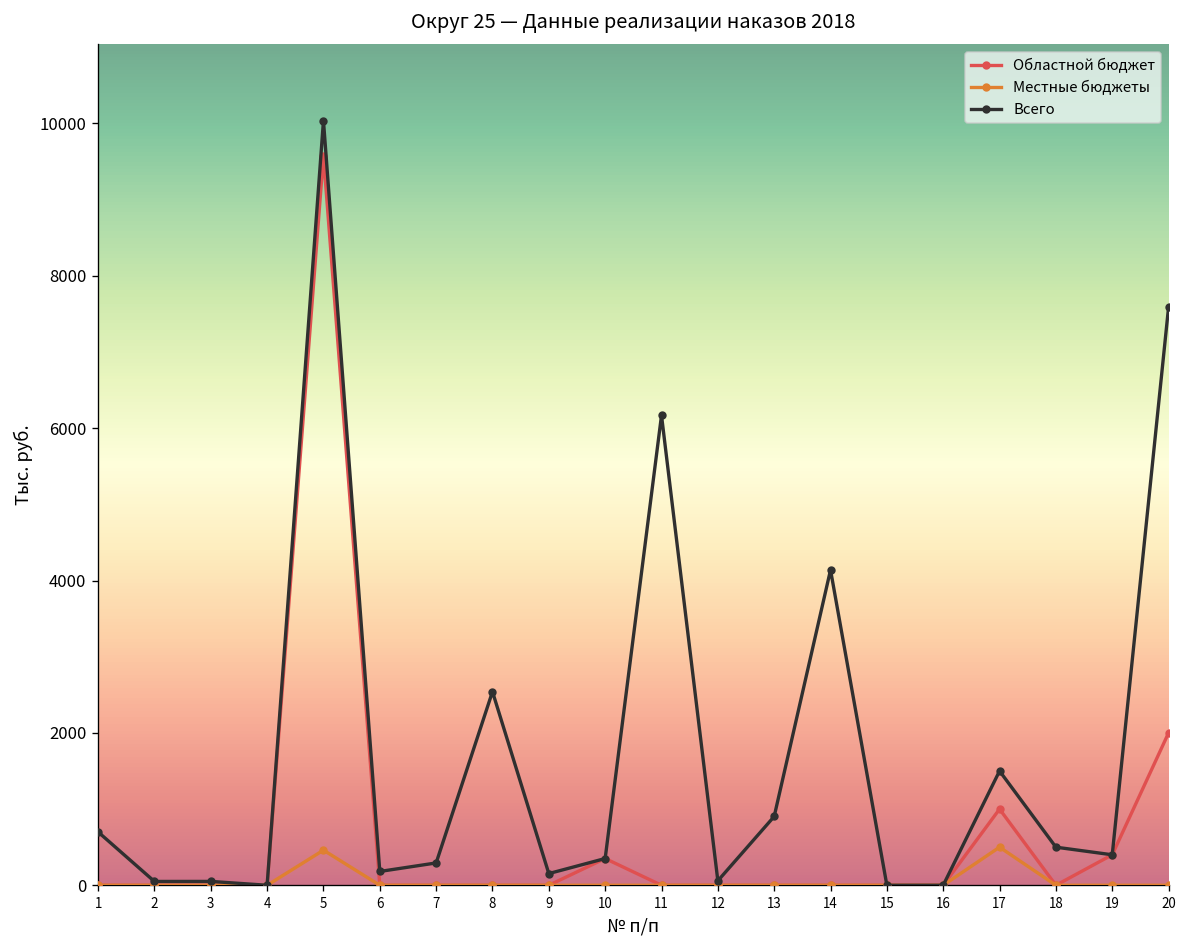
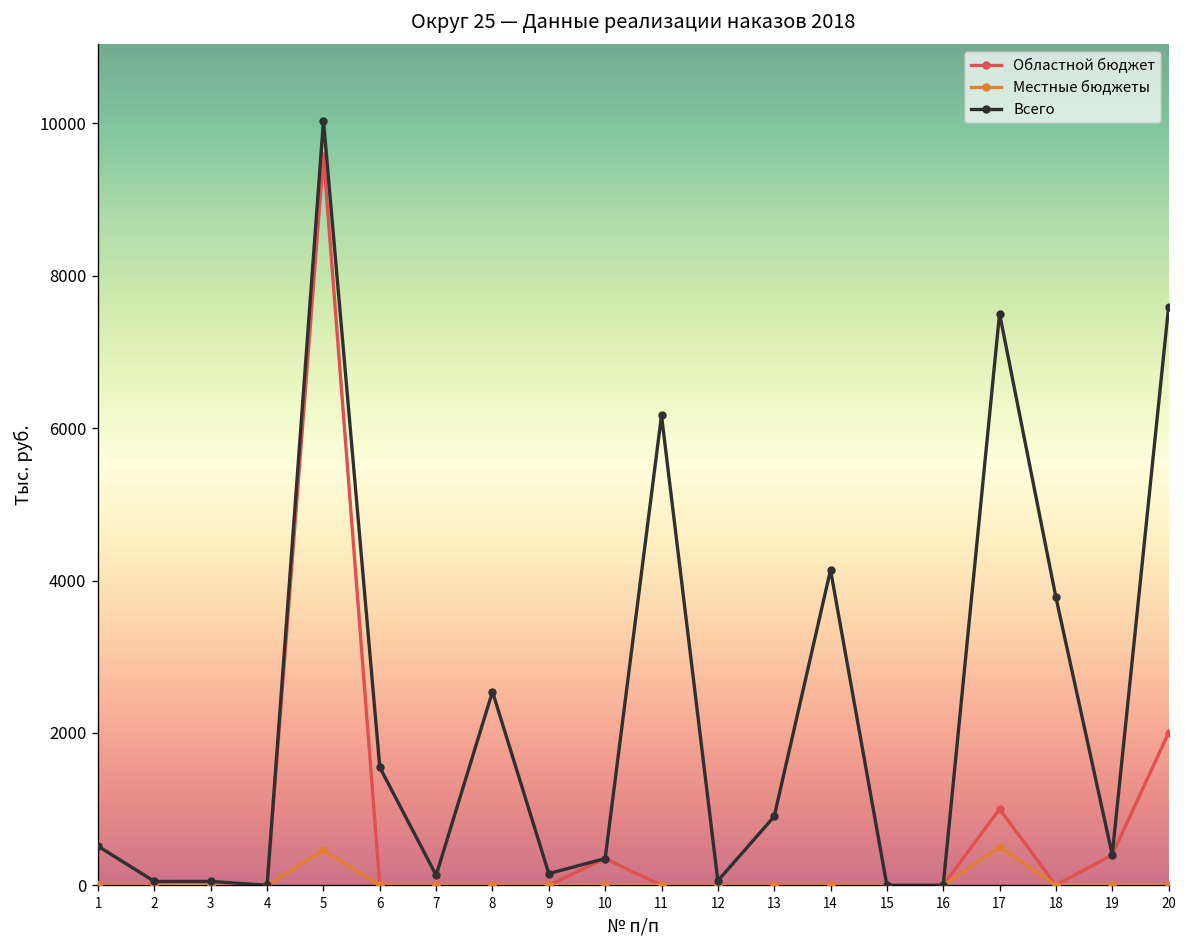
Всего, 1: 700 -> 500
Всего, 6: 200 -> 1500
Всего, 7: 300 -> 100
Всего, 17: 1500 -> 7500
Всего, 18: 500 -> 3800
